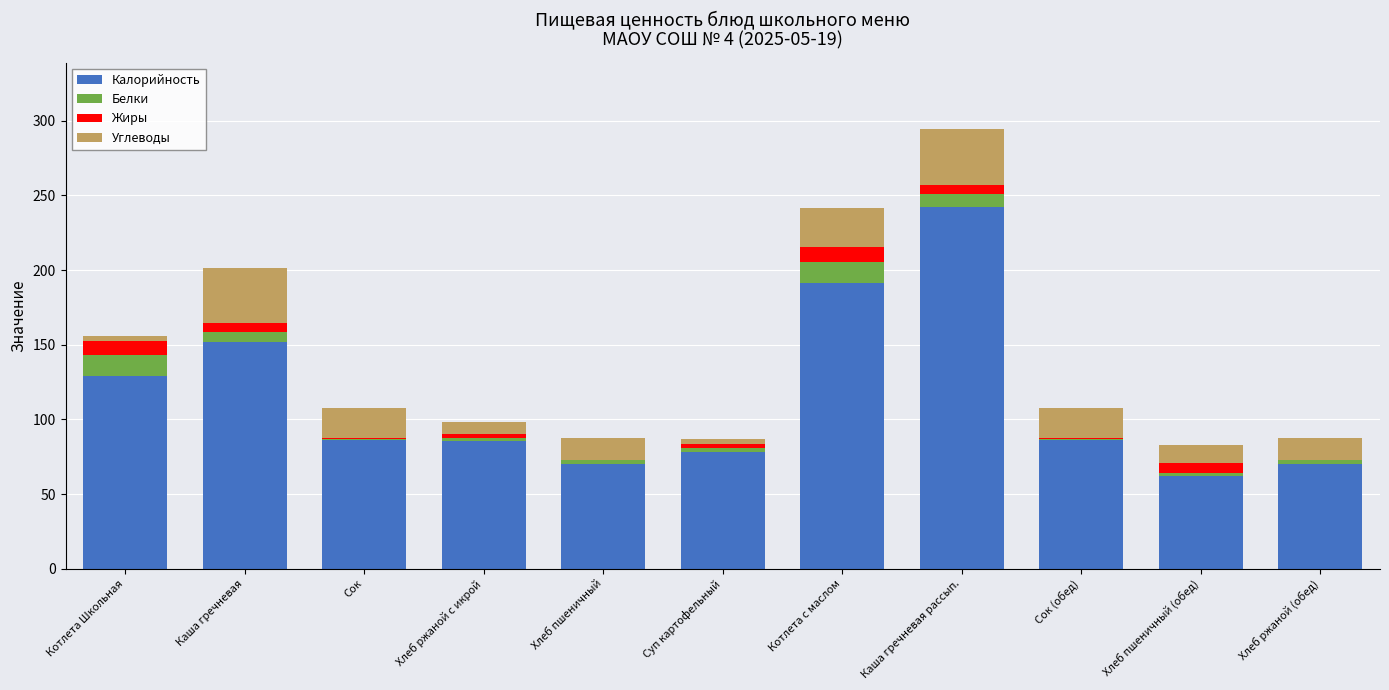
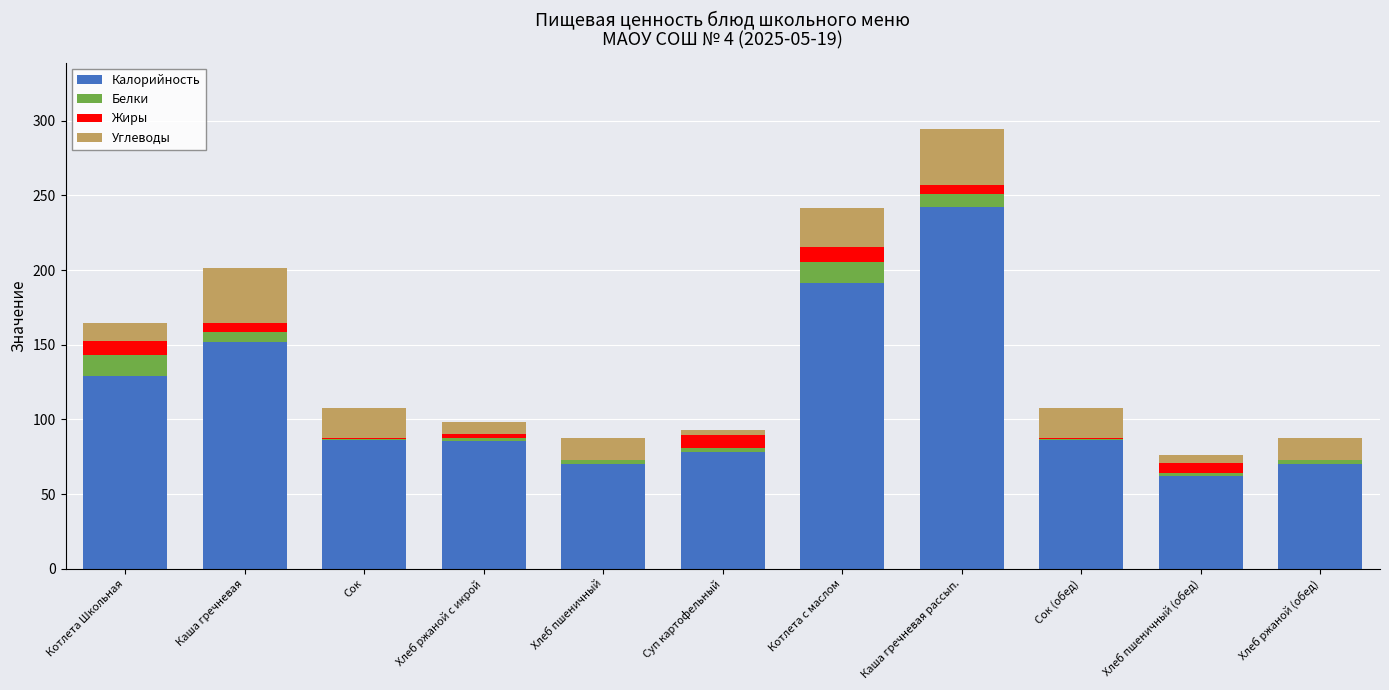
Углеводы, Котлета Школьная: 3 -> 12
Жиры, Суп картофельный: 3 -> 9
Углеводы, Хлеб пшеничный (обед): 12 -> 6
